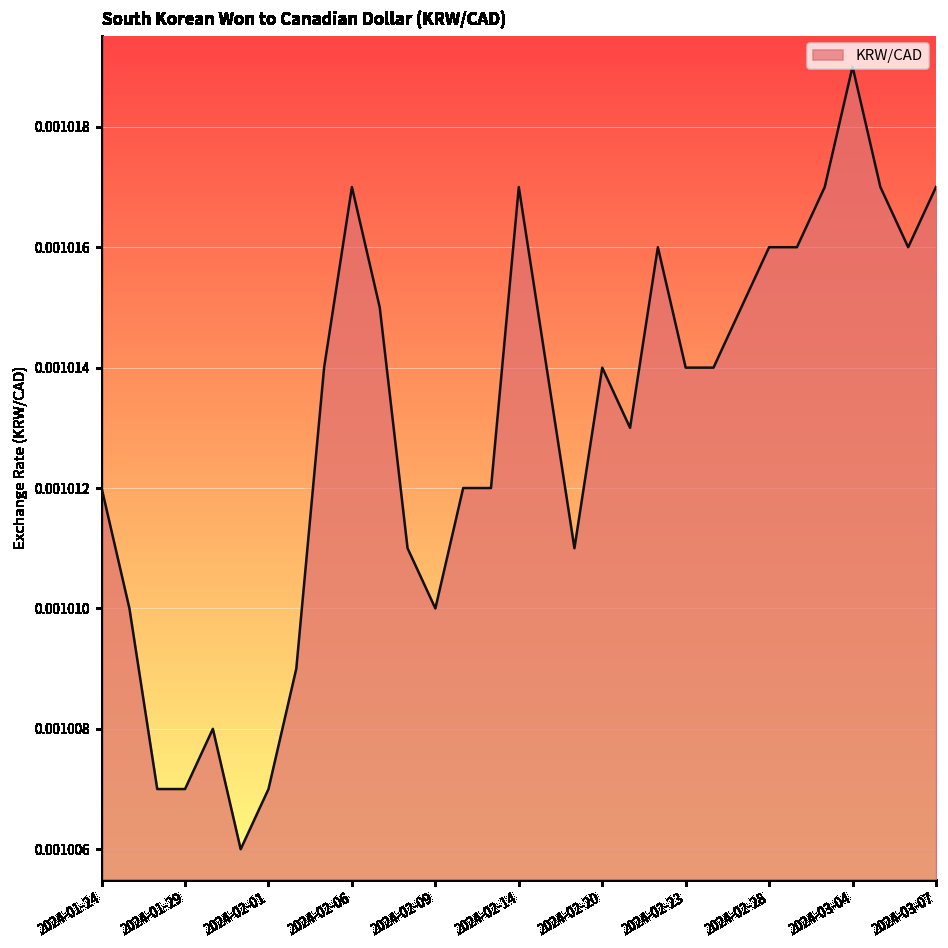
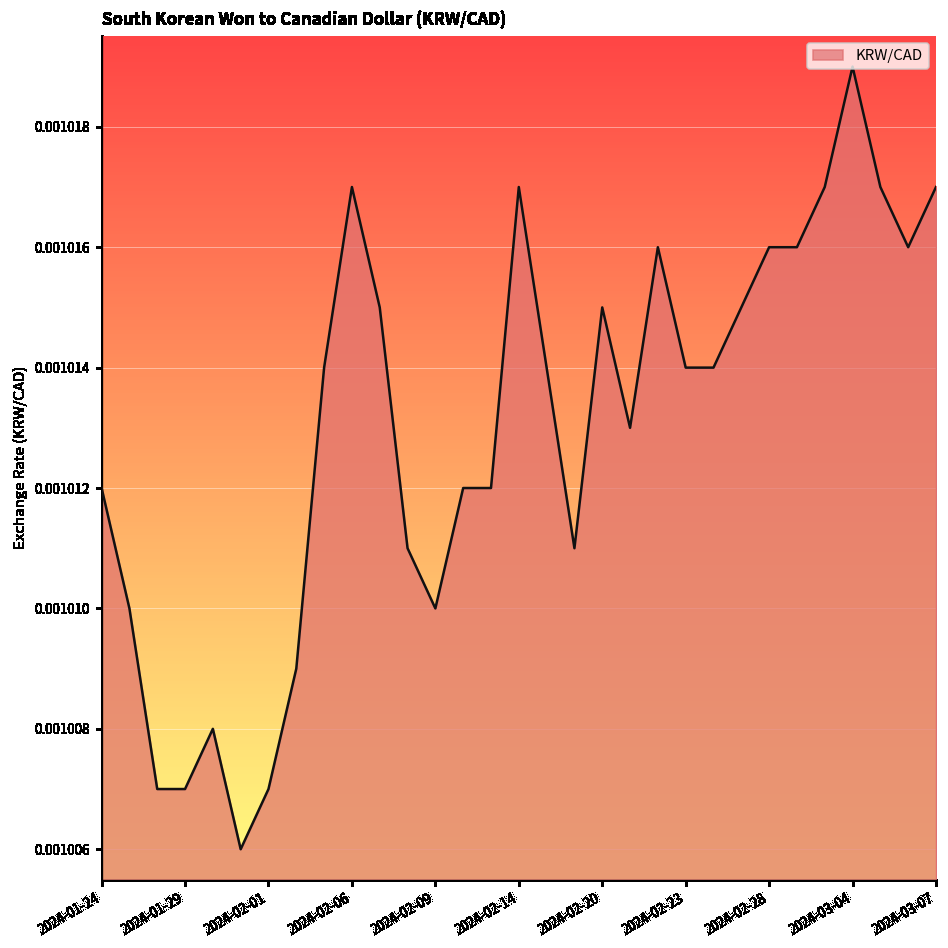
2024-02-20: 0.001014 -> 0.001015
